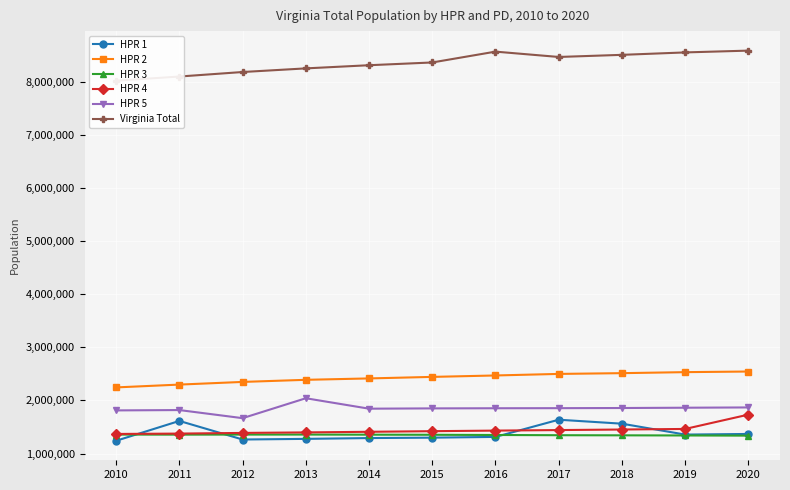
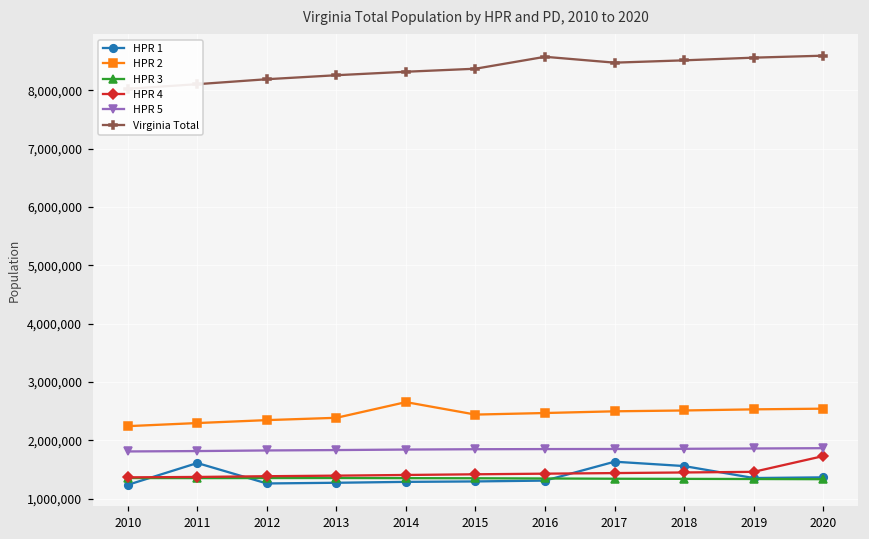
HPR 5, 2012: 1,700,000 -> 1,800,000
HPR 5, 2013: 2,000,000 -> 1,800,000
HPR 2, 2014: 2,400,000 -> 2,700,000
